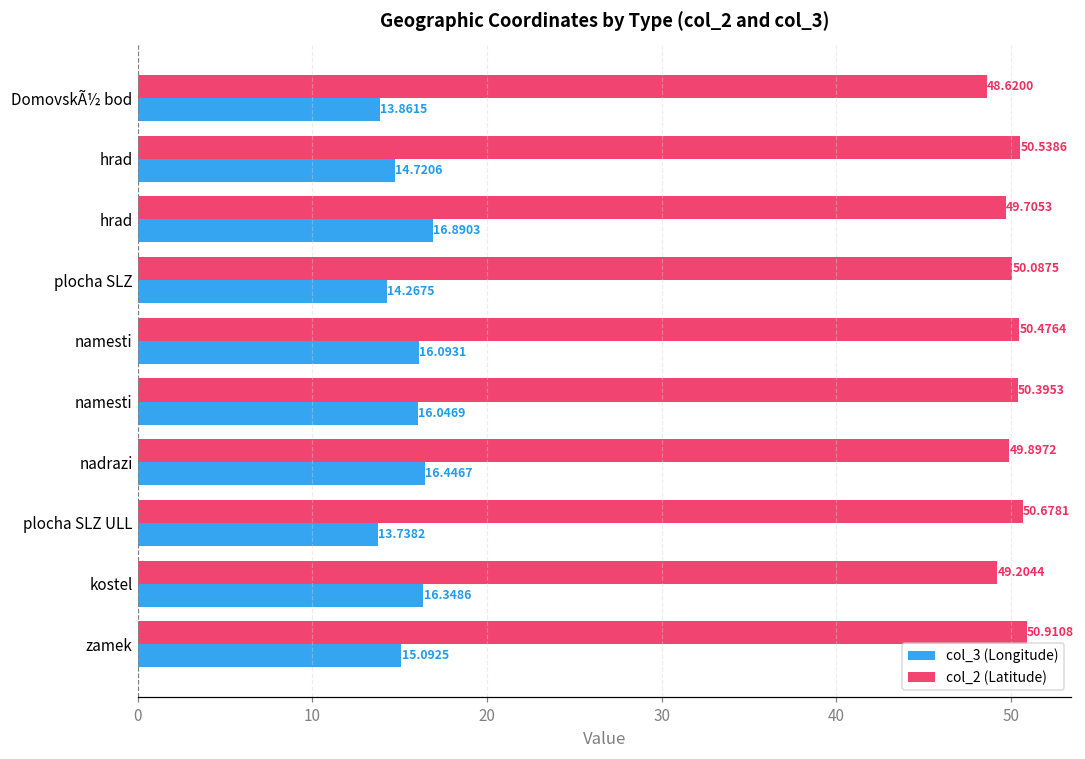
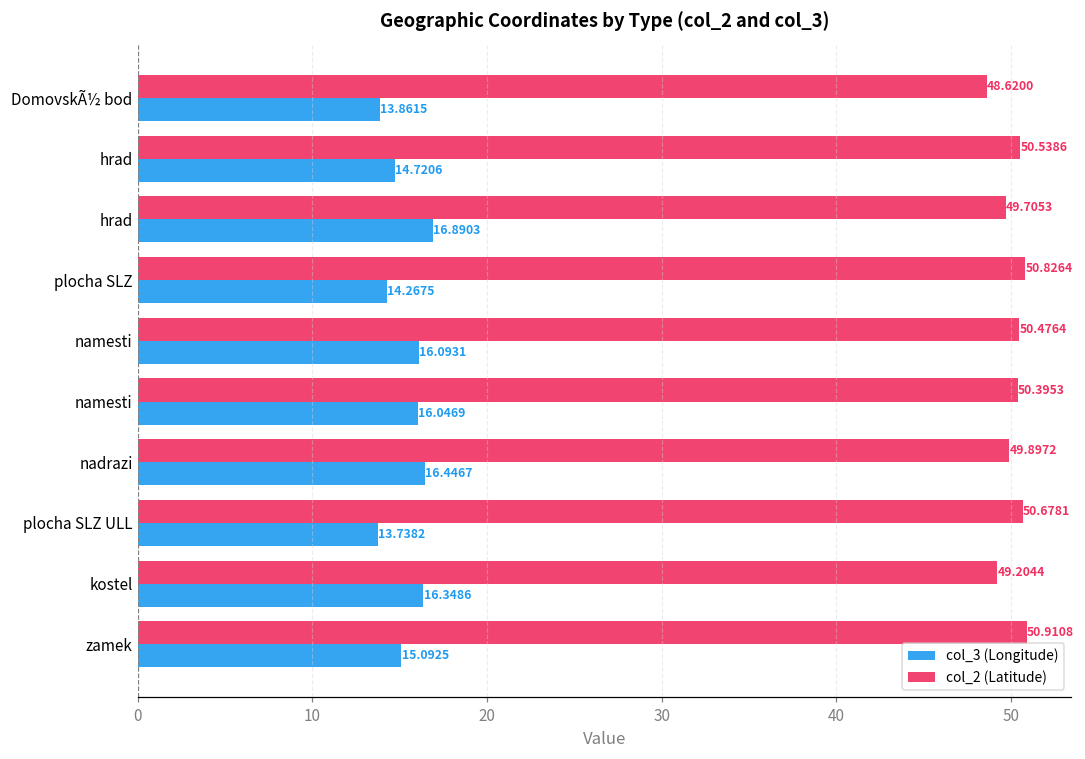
col_2 (Latitude), plocha SLZ: 50.0875 -> 50.8264
